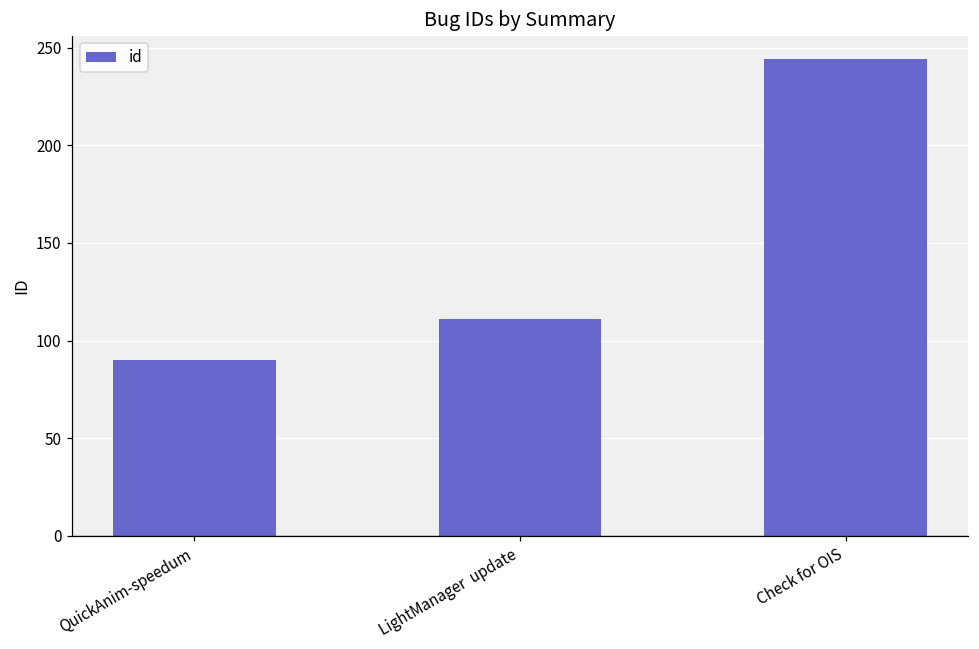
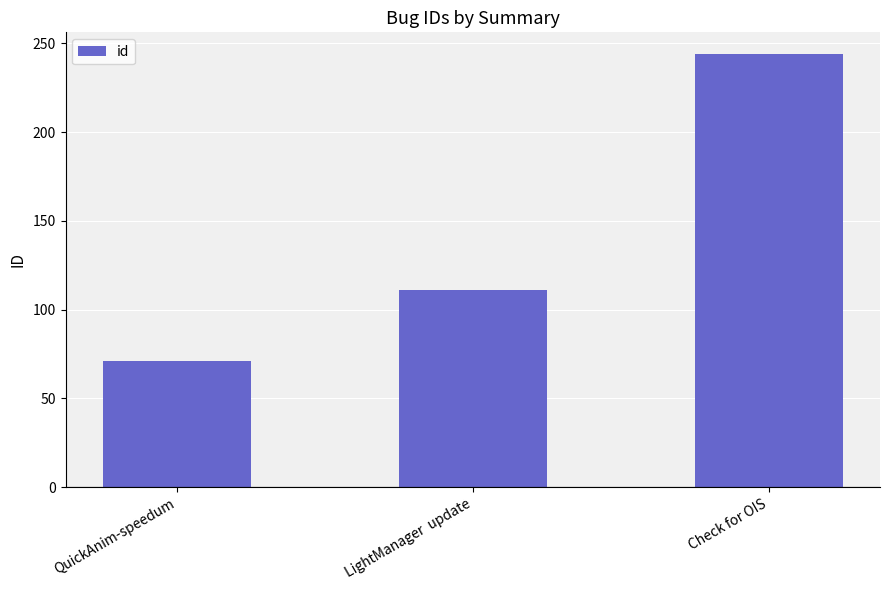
QuickAnim-speedum: 90 -> 71
